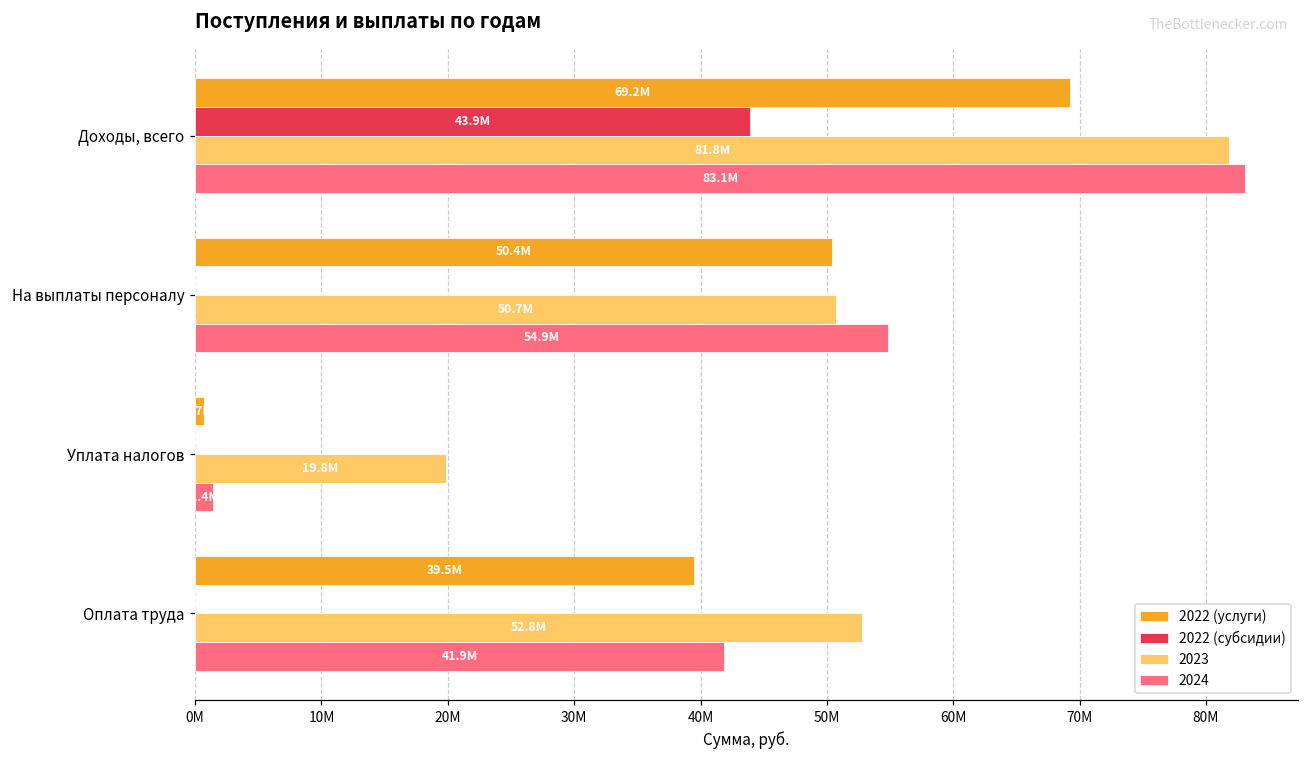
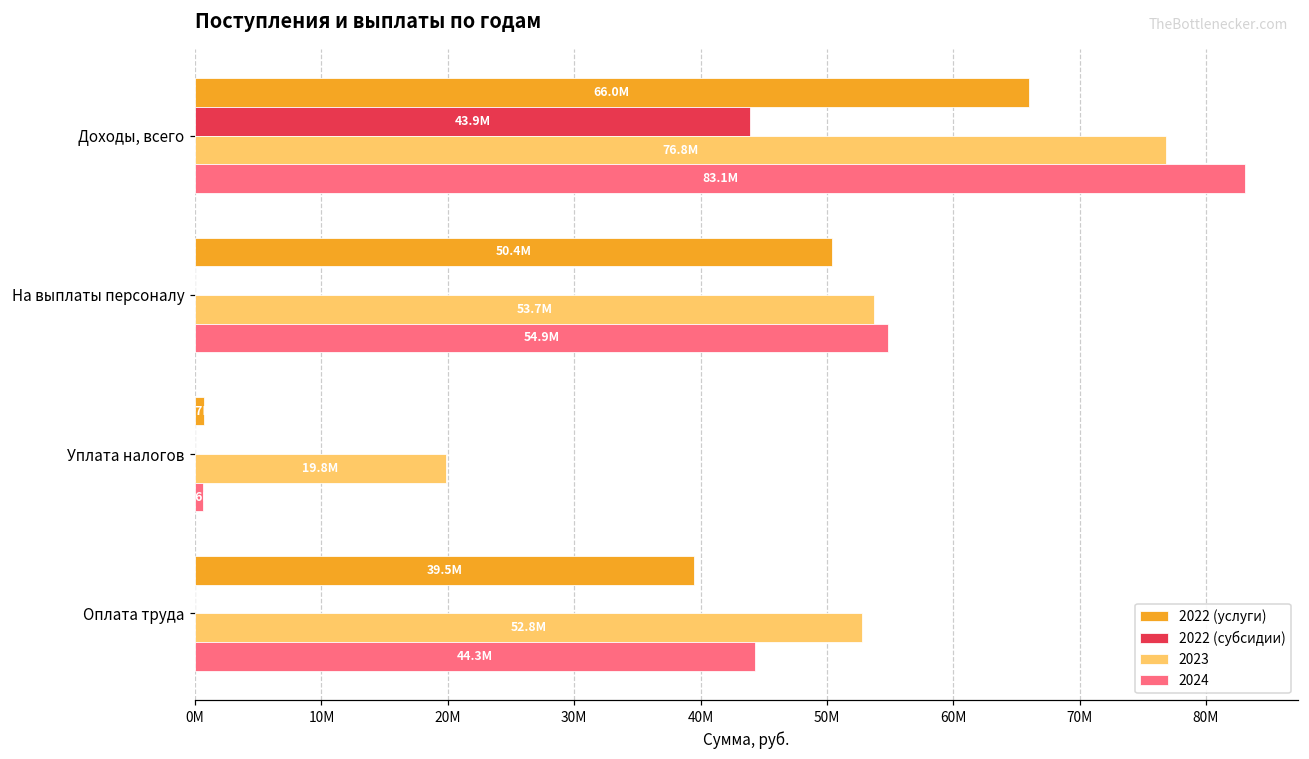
2022 (услуги), Доходы, всего: 69.2M -> 66.0M
2023, Доходы, всего: 81.8M -> 76.8M
2023, На выплаты персоналу: 50.7M -> 53.7M
2024, Уплата налогов: 1400000 -> 600000
2024, Оплата труда: 41.9M -> 44.3M
